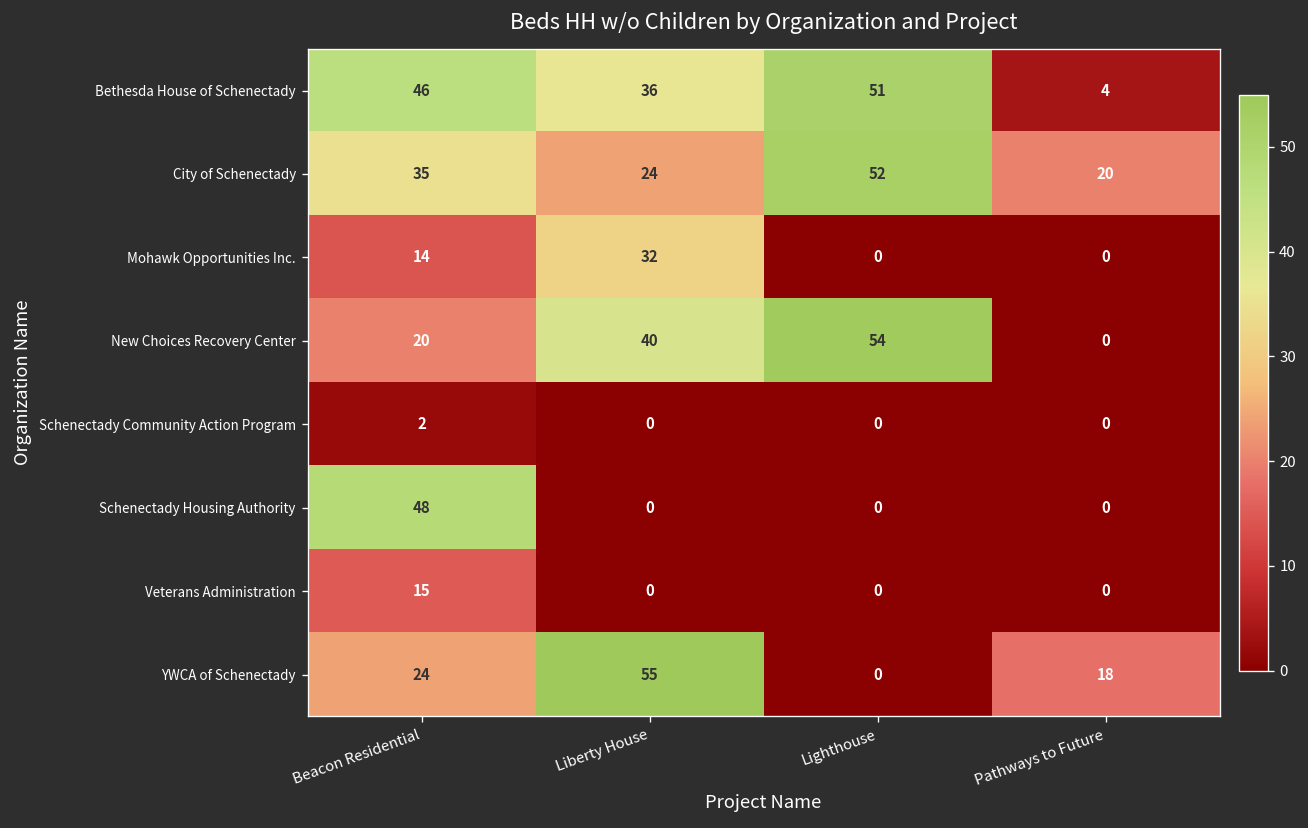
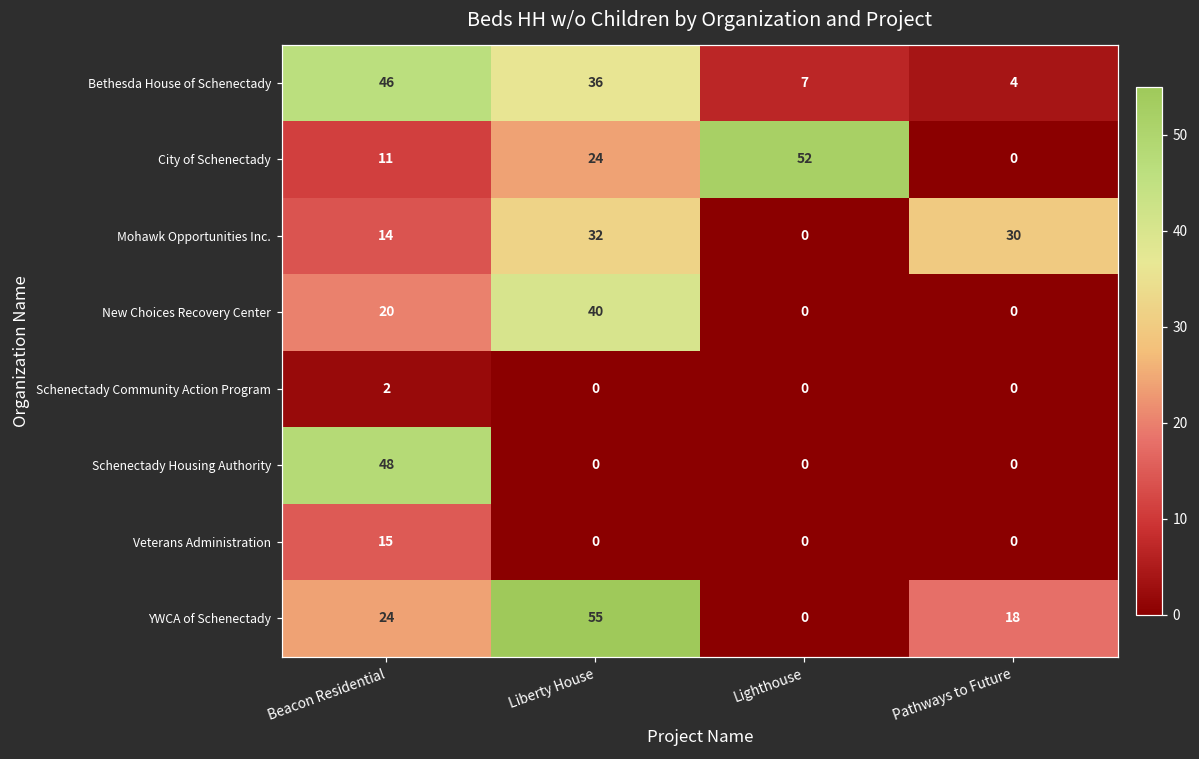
Bethesda House of Schenectady, Lighthouse: 51 -> 7
City of Schenectady, Beacon Residential: 35 -> 11
City of Schenectady, Pathways to Future: 20 -> 0
Mohawk Opportunities Inc., Pathways to Future: 0 -> 30
New Choices Recovery Center, Lighthouse: 54 -> 0
